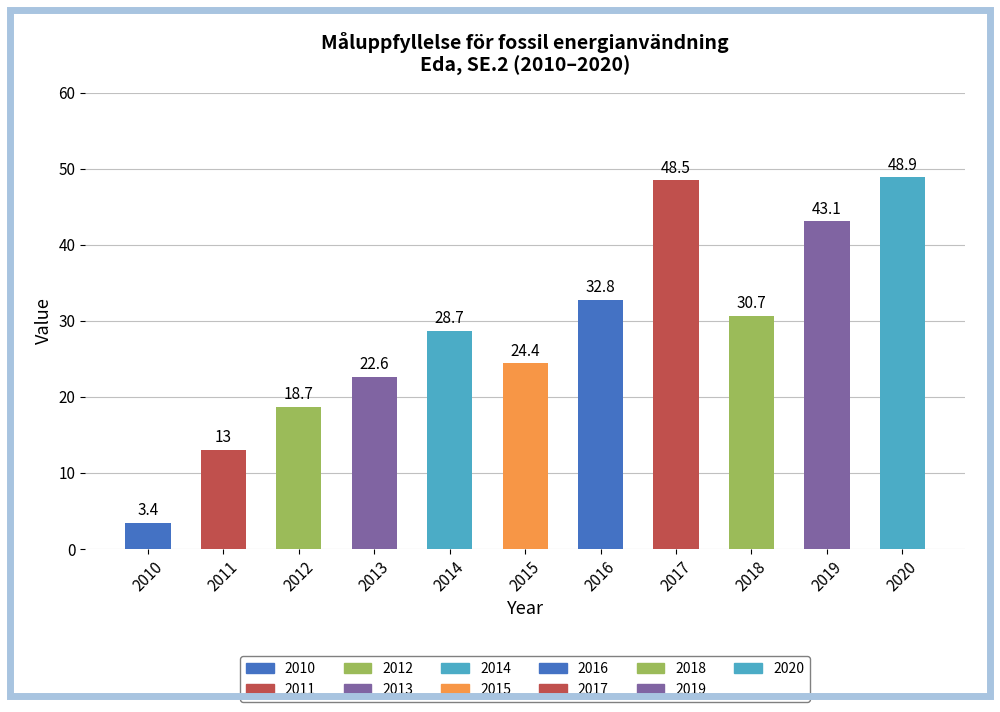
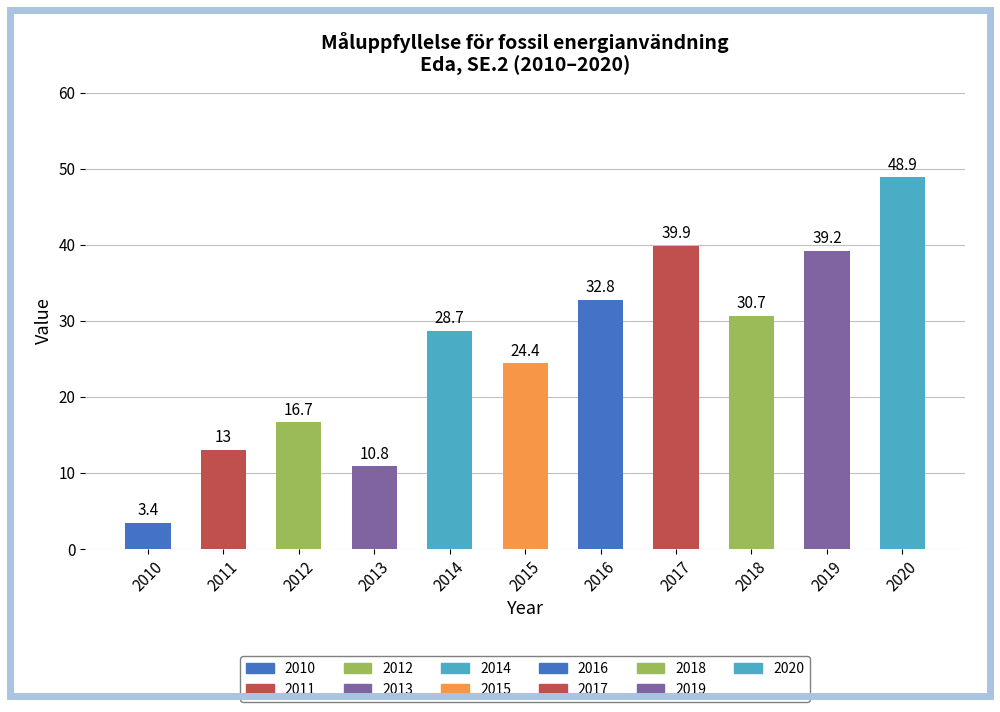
2012: 18.7 -> 16.7
2013: 22.6 -> 10.8
2017: 48.5 -> 39.9
2019: 43.1 -> 39.2
